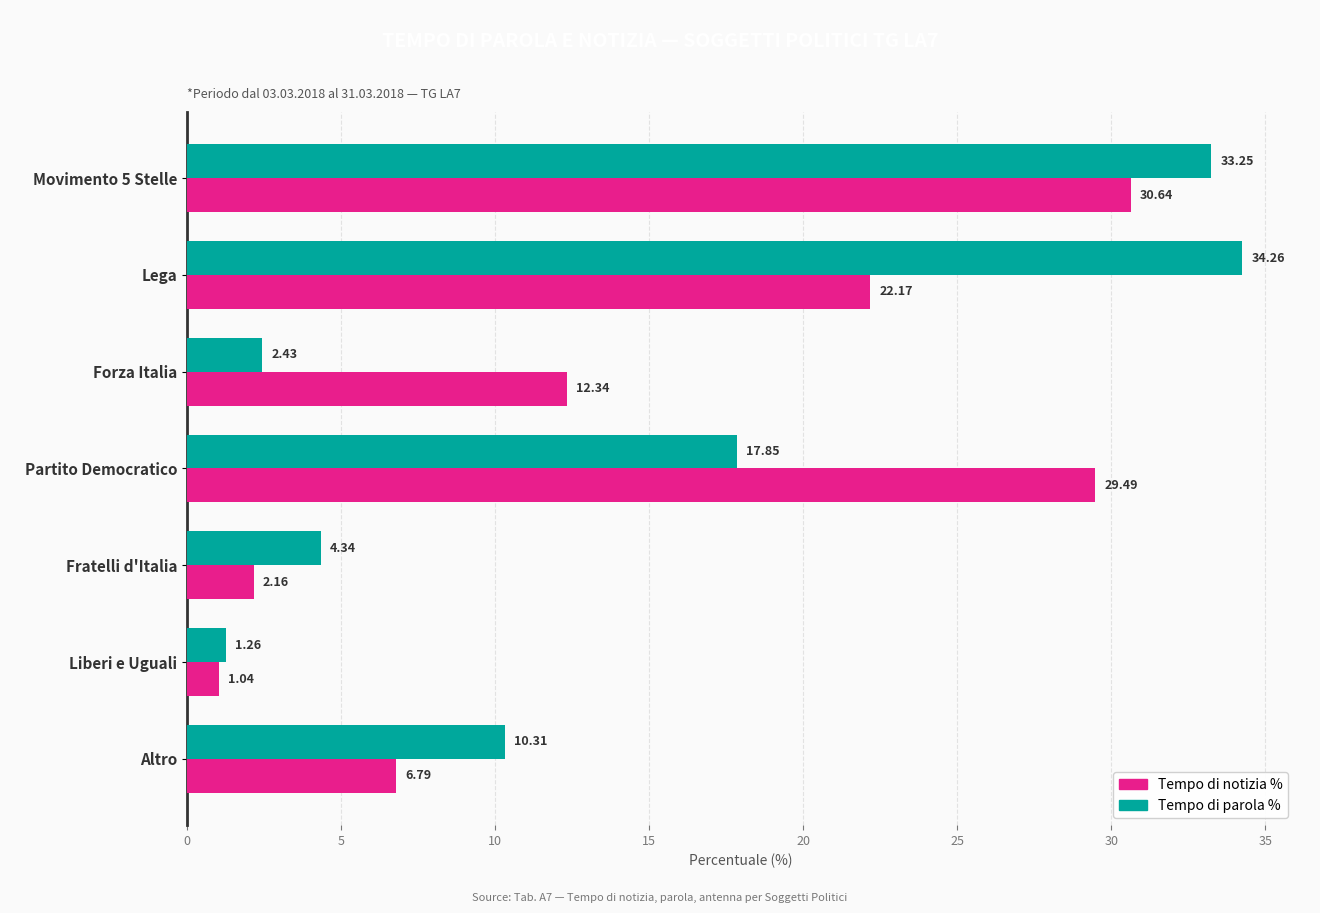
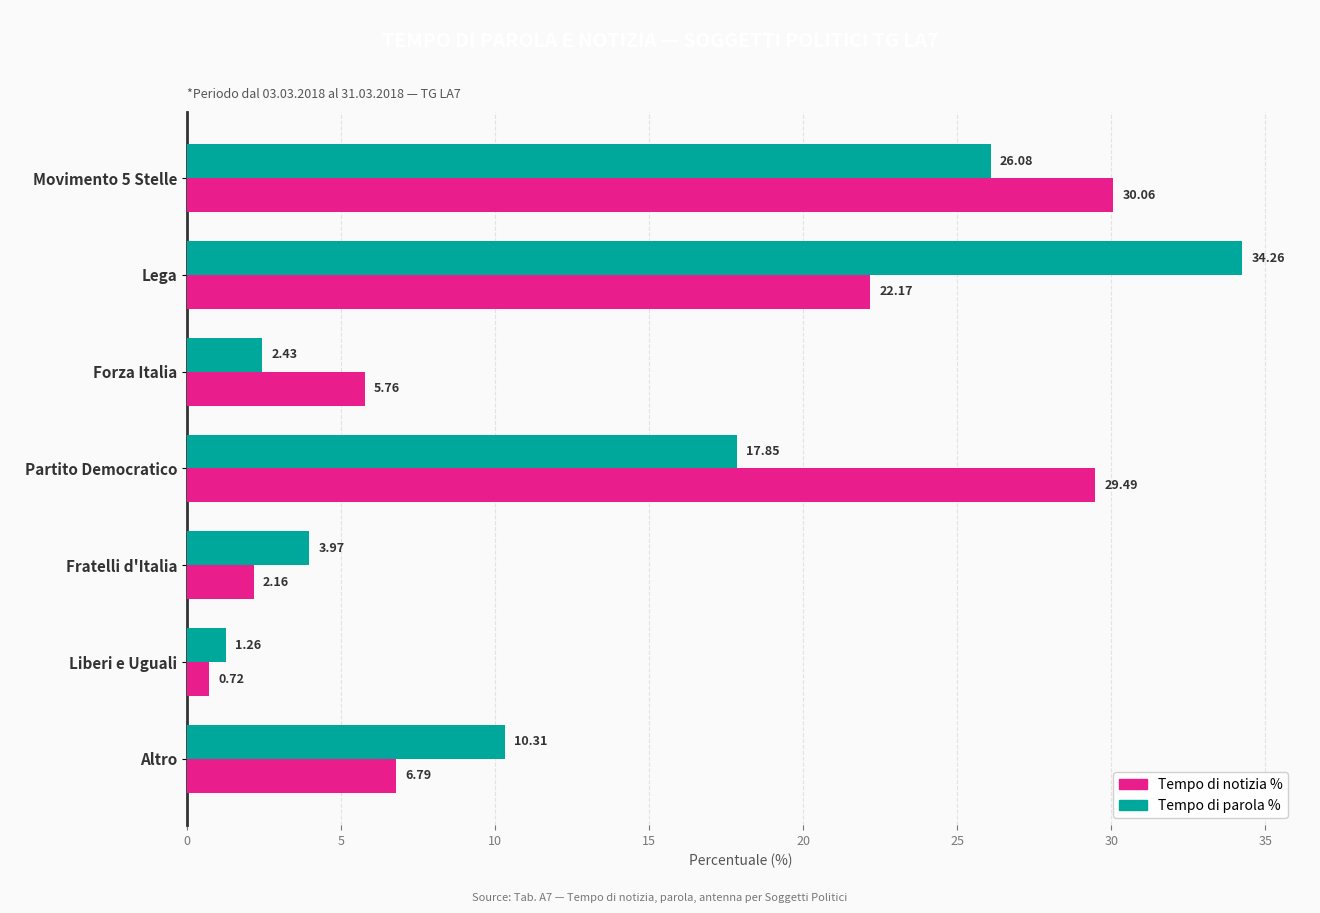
Tempo di parola %, Movimento 5 Stelle: 33.25 -> 26.08
Tempo di notizia %, Movimento 5 Stelle: 30.64 -> 30.06
Tempo di notizia %, Forza Italia: 12.34 -> 5.76
Tempo di parola %, Fratelli d'Italia: 4.34 -> 3.97
Tempo di notizia %, Liberi e Uguali: 1.04 -> 0.72
